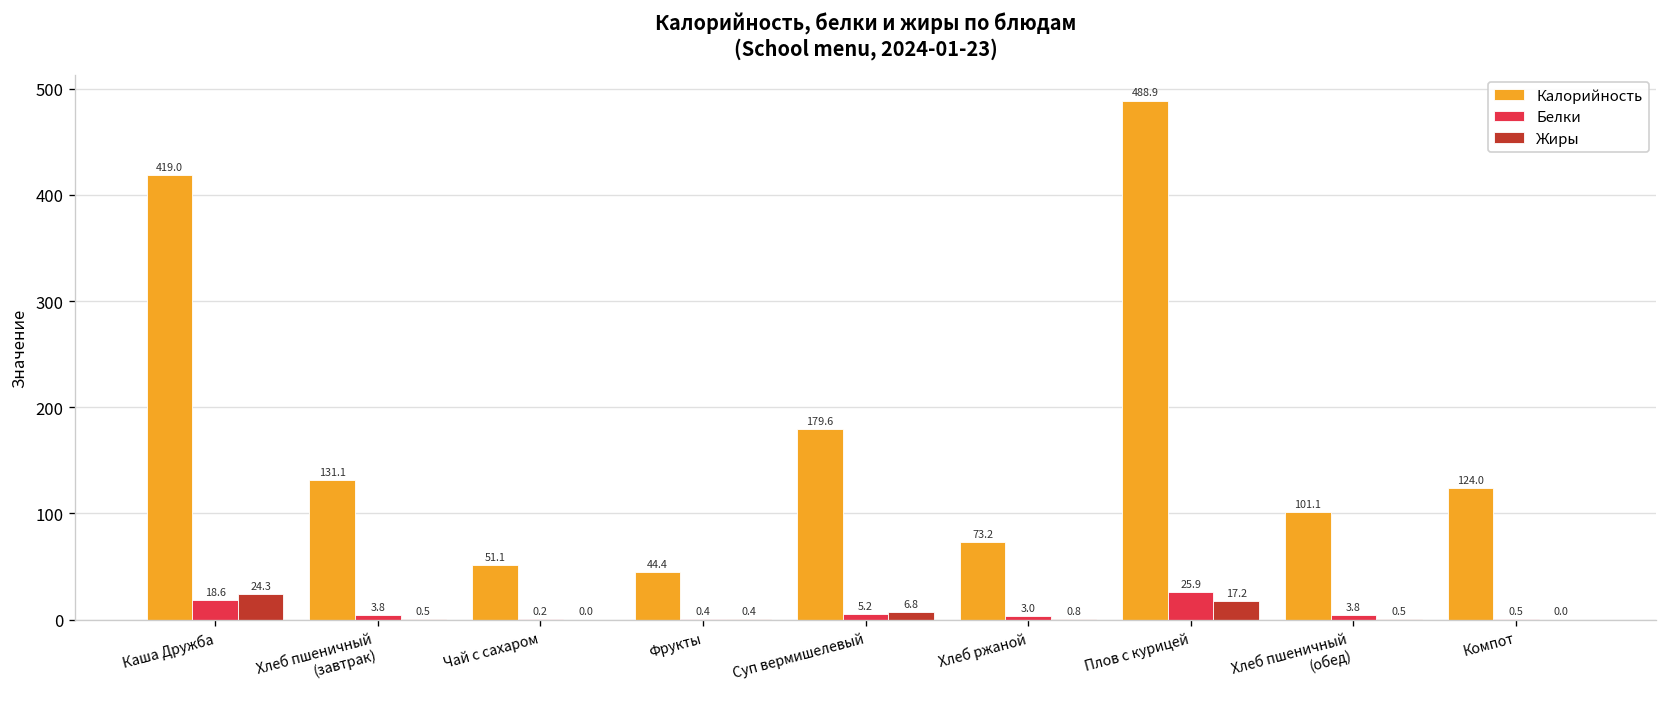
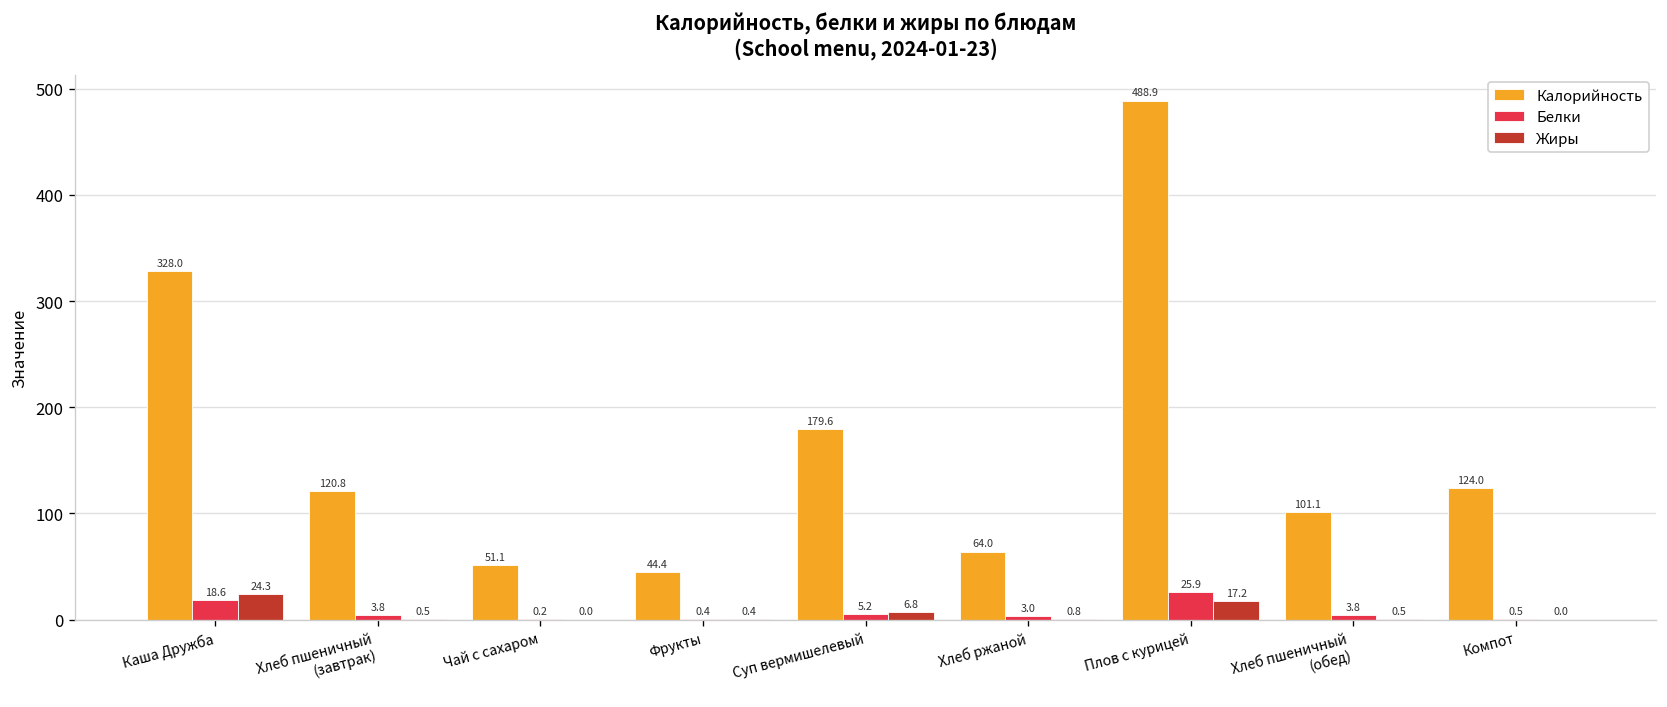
Калорийность, Каша Дружба: 419.0 -> 328.0
Калорийность, Хлеб пшеничный (завтрак): 131.1 -> 120.8
Калорийность, Хлеб ржаной: 73.2 -> 64.0
